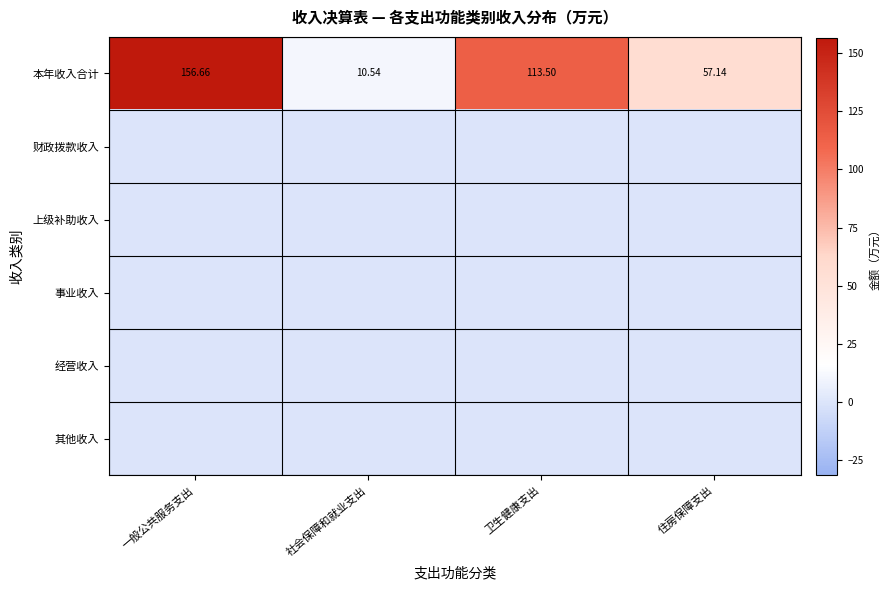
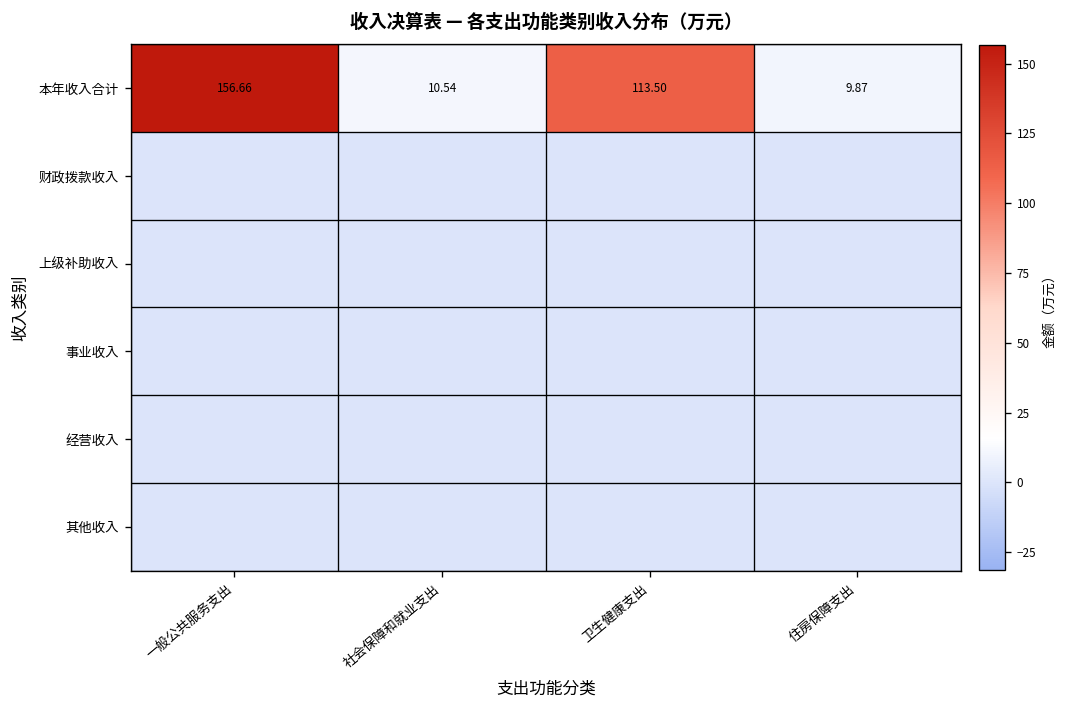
本年收入合计, 住房保障支出: 57.14 -> 9.87
